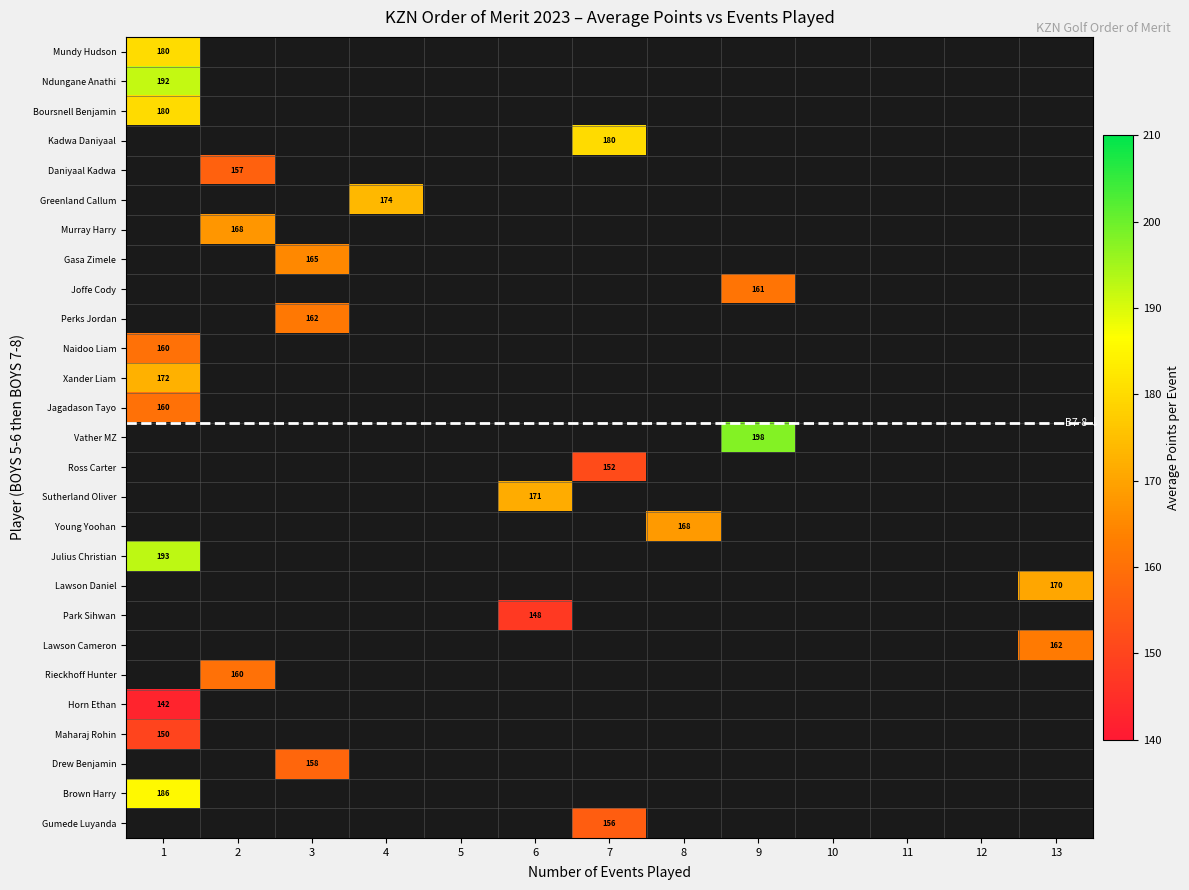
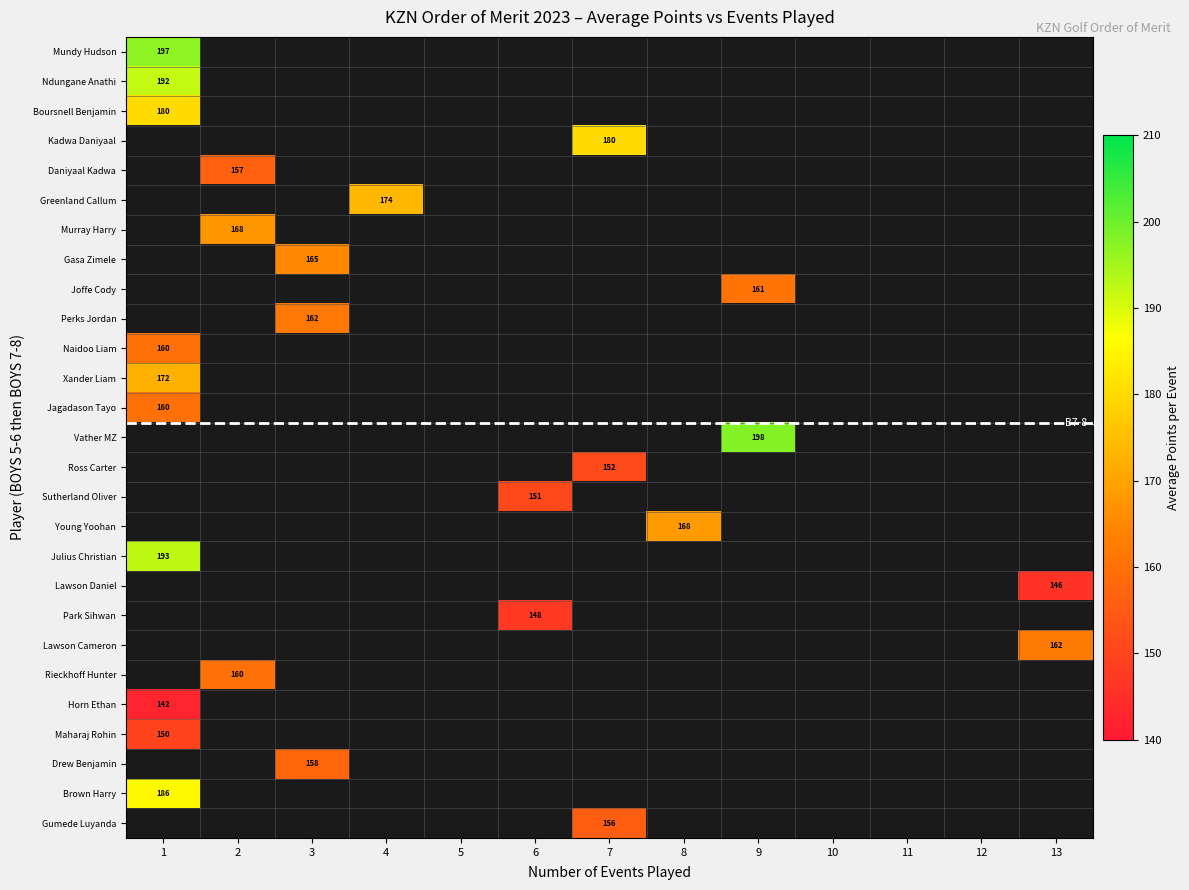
Mundy Hudson, 1: 180 -> 197
Sutherland Oliver, 6: 171 -> 151
Lawson Daniel, 13: 170 -> 146
